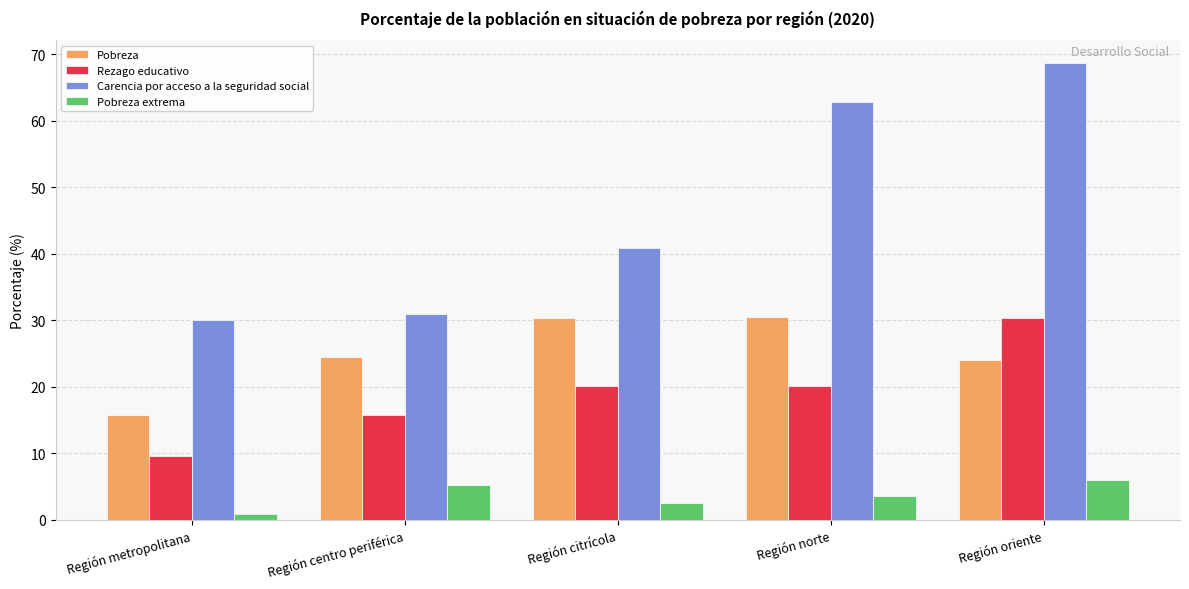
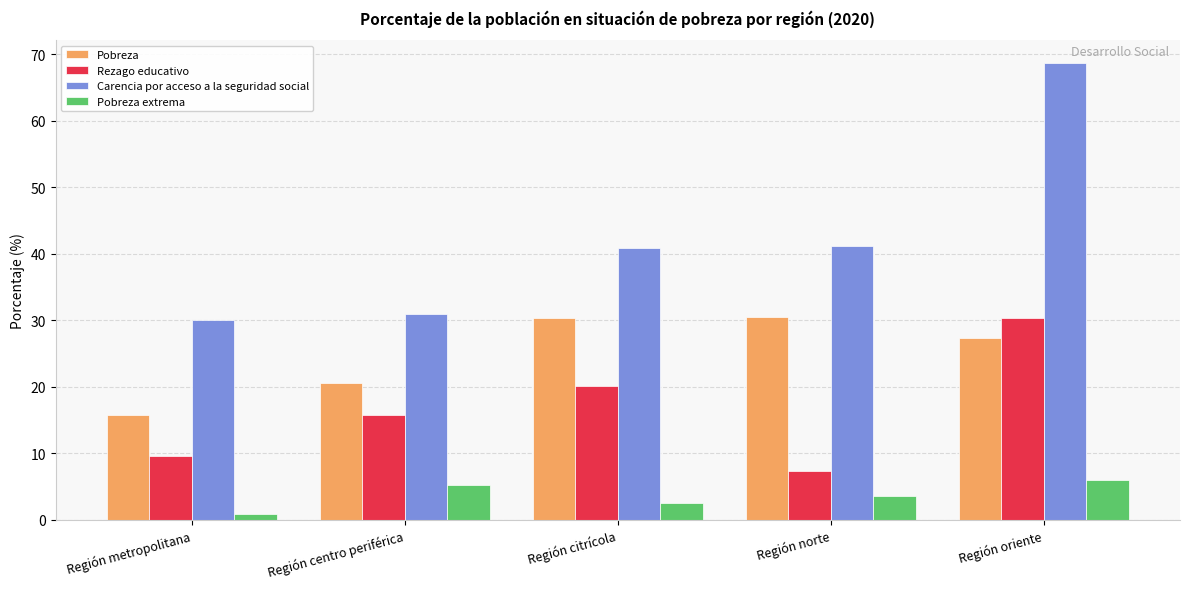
Pobreza, Región centro periférica: 25 -> 21
Rezago educativo, Región norte: 20 -> 7
Carencia por acceso a la seguridad social, Región norte: 63 -> 41
Pobreza, Región oriente: 24 -> 27
